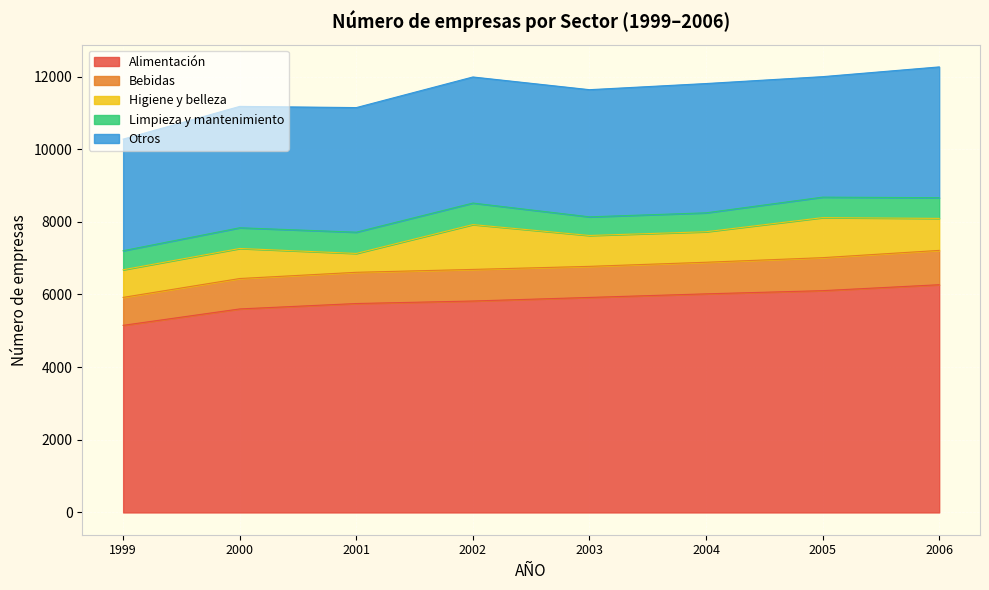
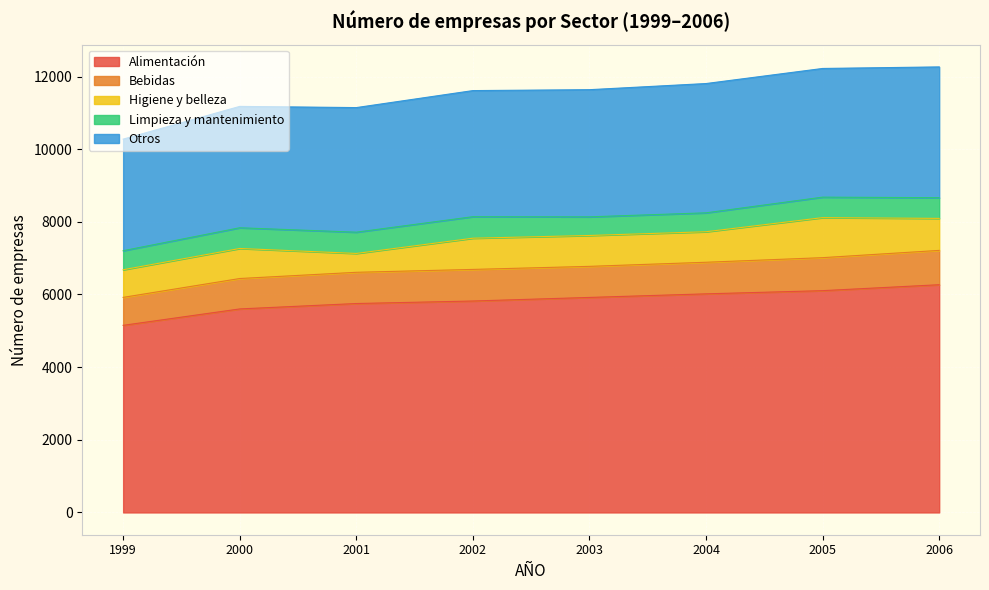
Higiene y belleza, 2002: 1200 -> 900
Otros, 2005: 3300 -> 3500
